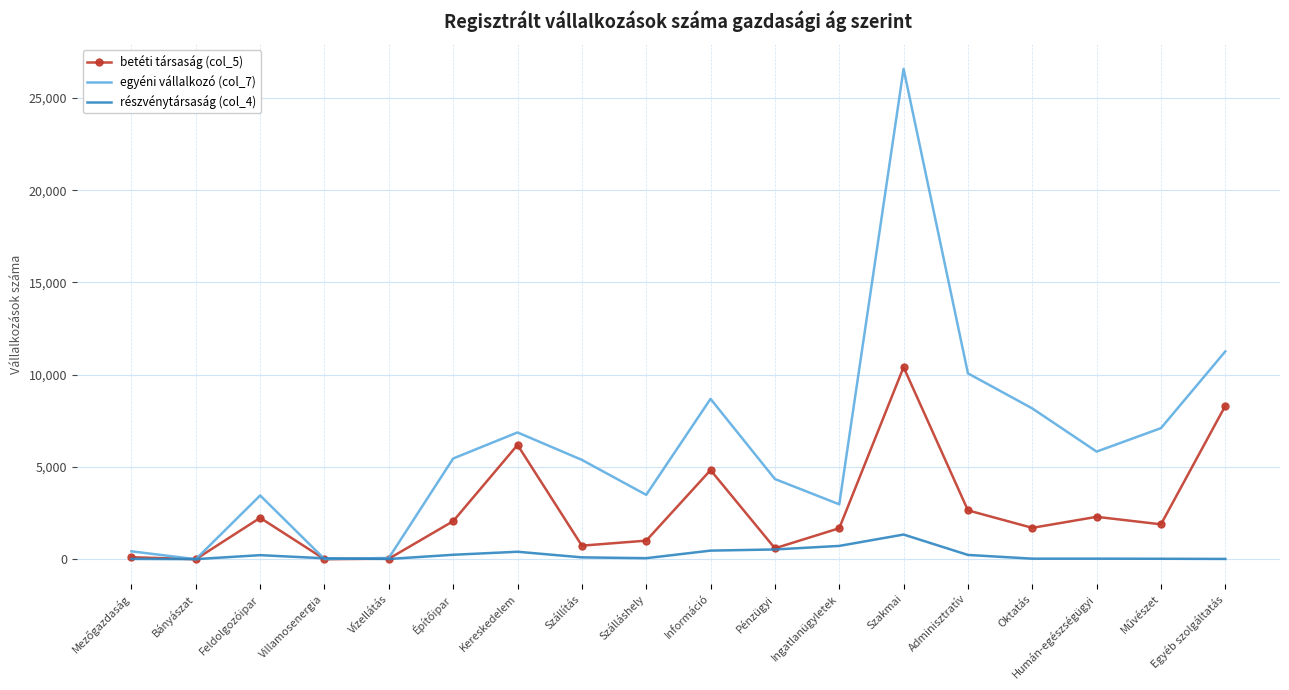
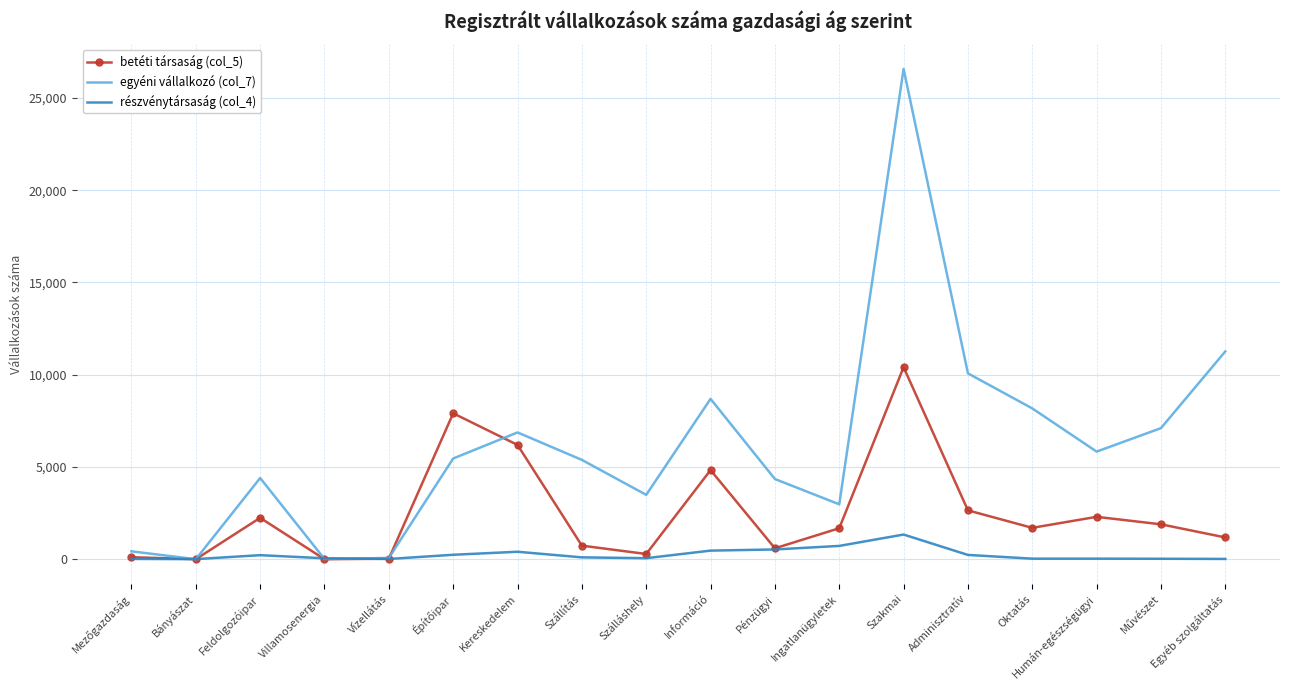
egyéni vállalkozó (col_7), Feldolgozóipar: 3,500 -> 4,400
betéti társaság (col_5), Építőipar: 2,100 -> 7,900
betéti társaság (col_5), Szálláshely: 1,000 -> 300
betéti társaság (col_5), Egyéb szolgáltatás: 8,300 -> 1,200
